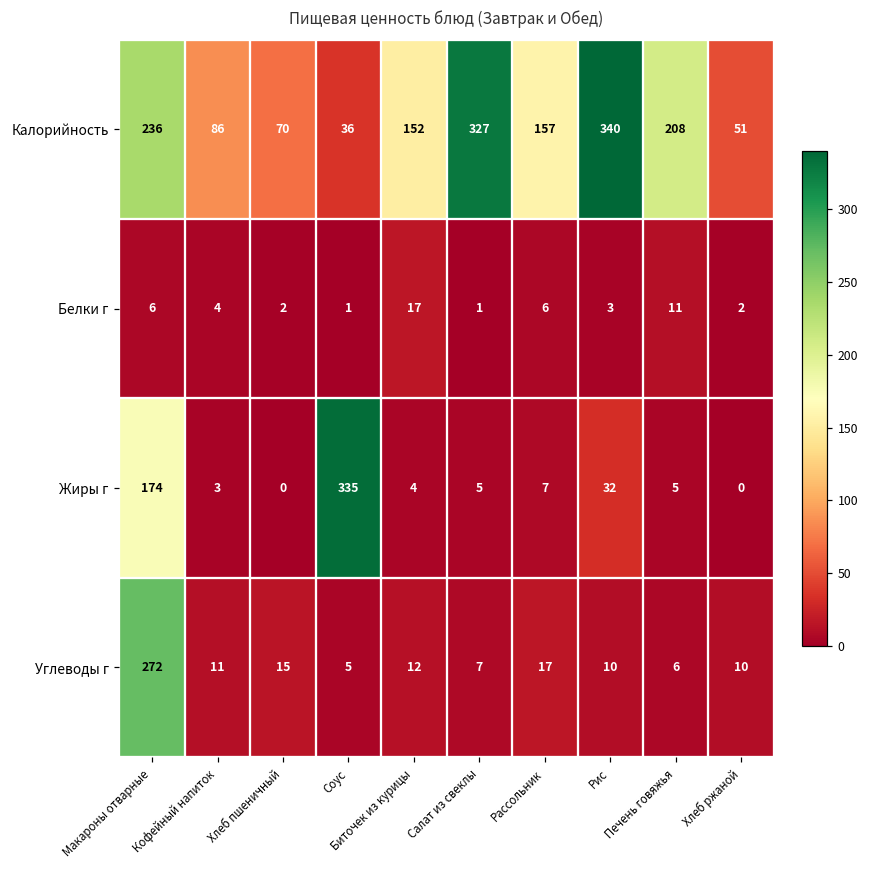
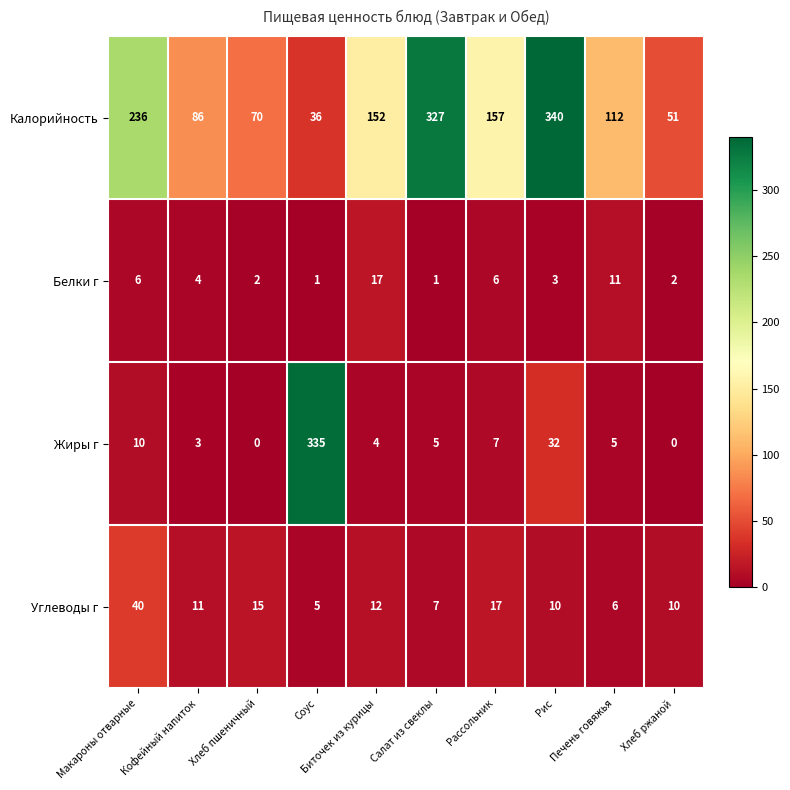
Калорийность, Печень говяжья: 208 -> 112
Жиры г, Макароны отварные: 174 -> 10
Углеводы г, Макароны отварные: 272 -> 40
